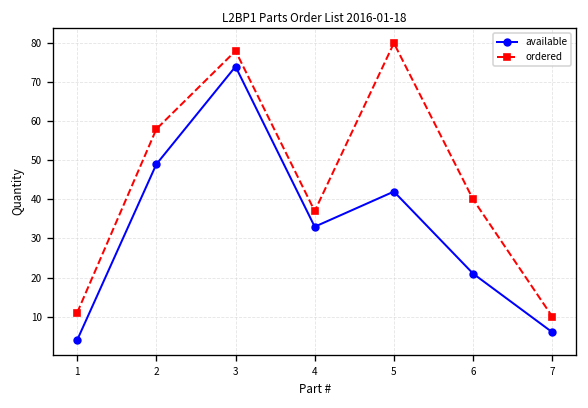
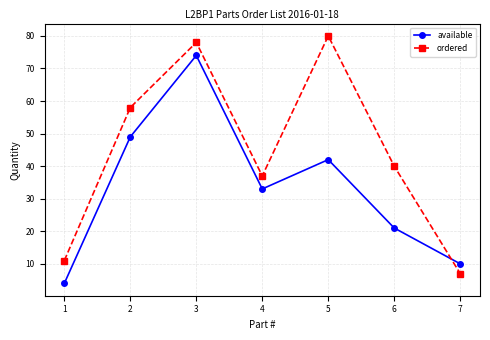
available, 7: 6 -> 10
ordered, 7: 10 -> 7
